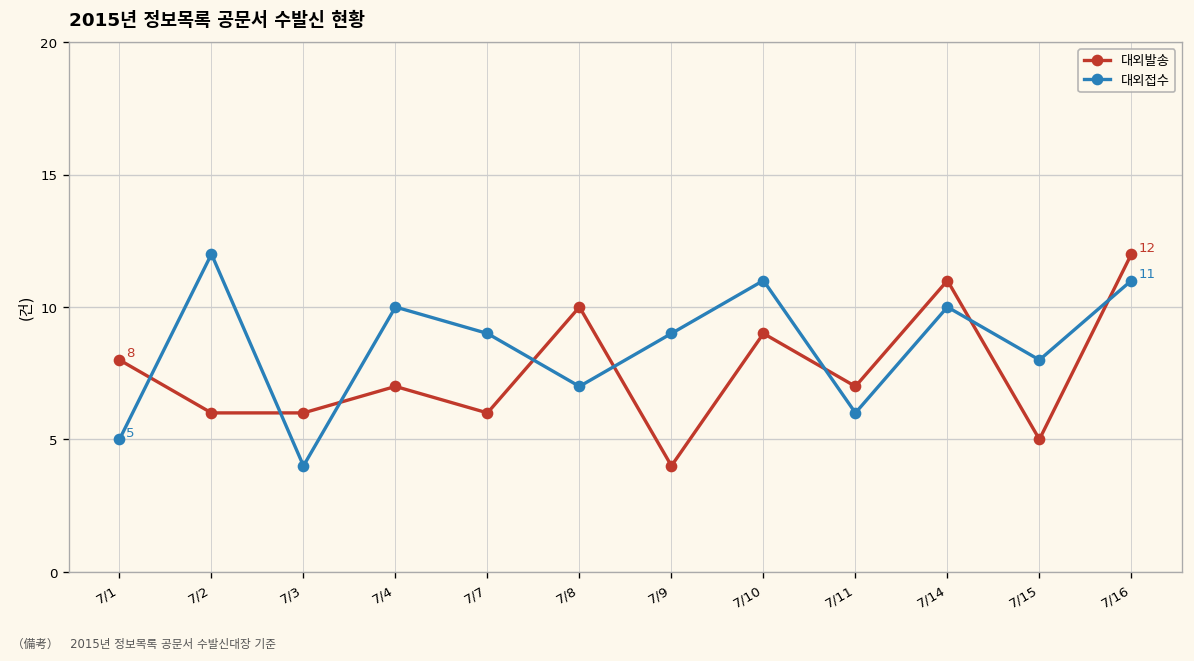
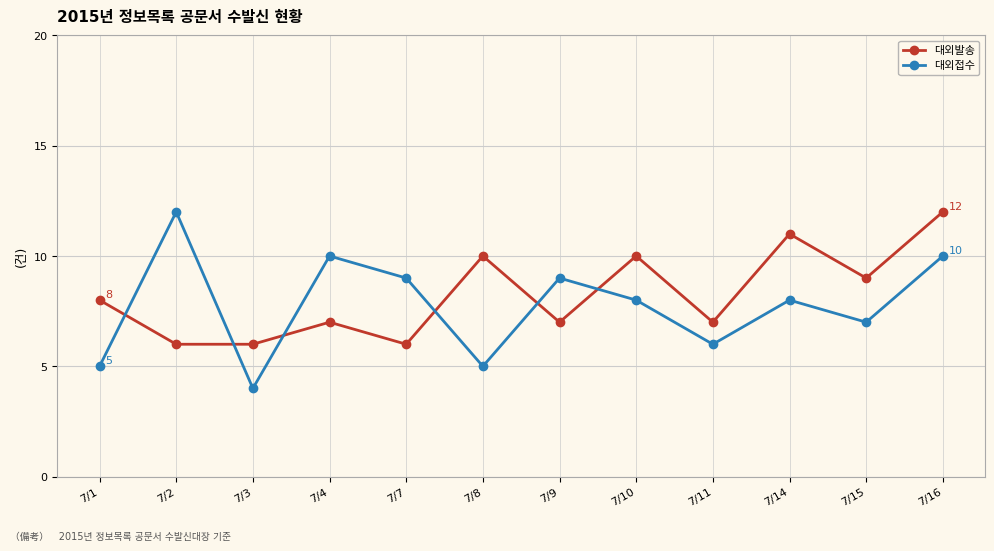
대외접수, 7/8: 7 -> 5
대외발송, 7/9: 4 -> 7
대외발송, 7/10: 9 -> 10
대외접수, 7/10: 11 -> 8
대외접수, 7/14: 10 -> 8
대외발송, 7/15: 5 -> 9
대외접수, 7/15: 8 -> 7
대외접수, 7/16: 11 -> 10
